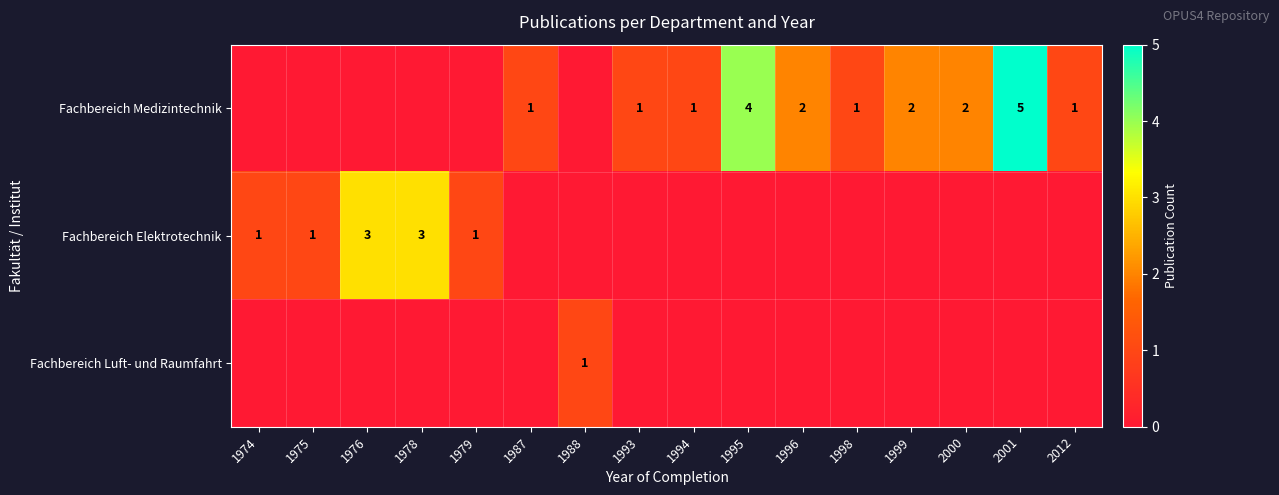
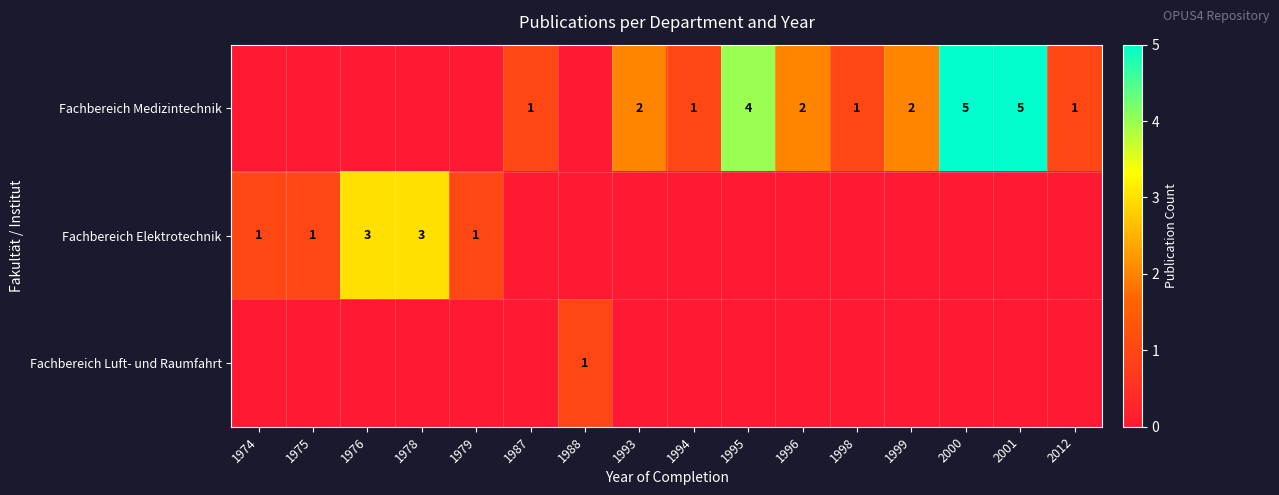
Fachbereich Medizintechnik, 1993: 1 -> 2
Fachbereich Medizintechnik, 2000: 2 -> 5
